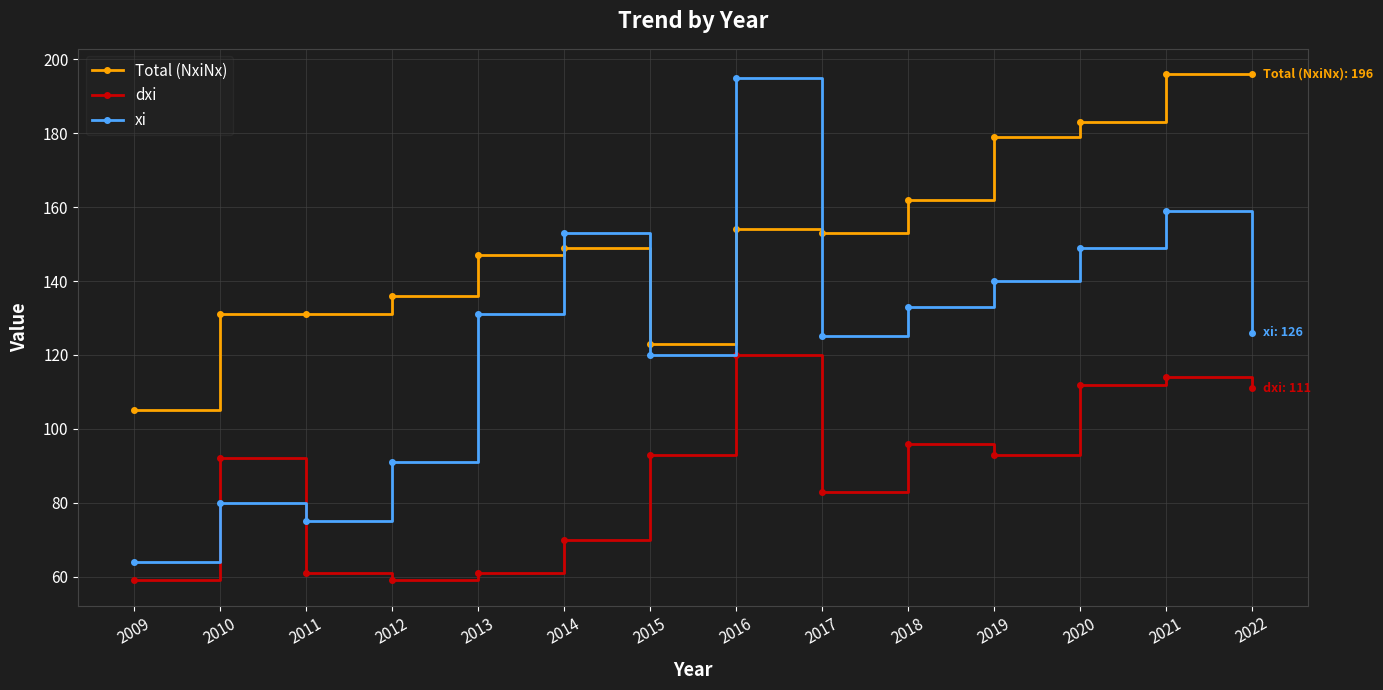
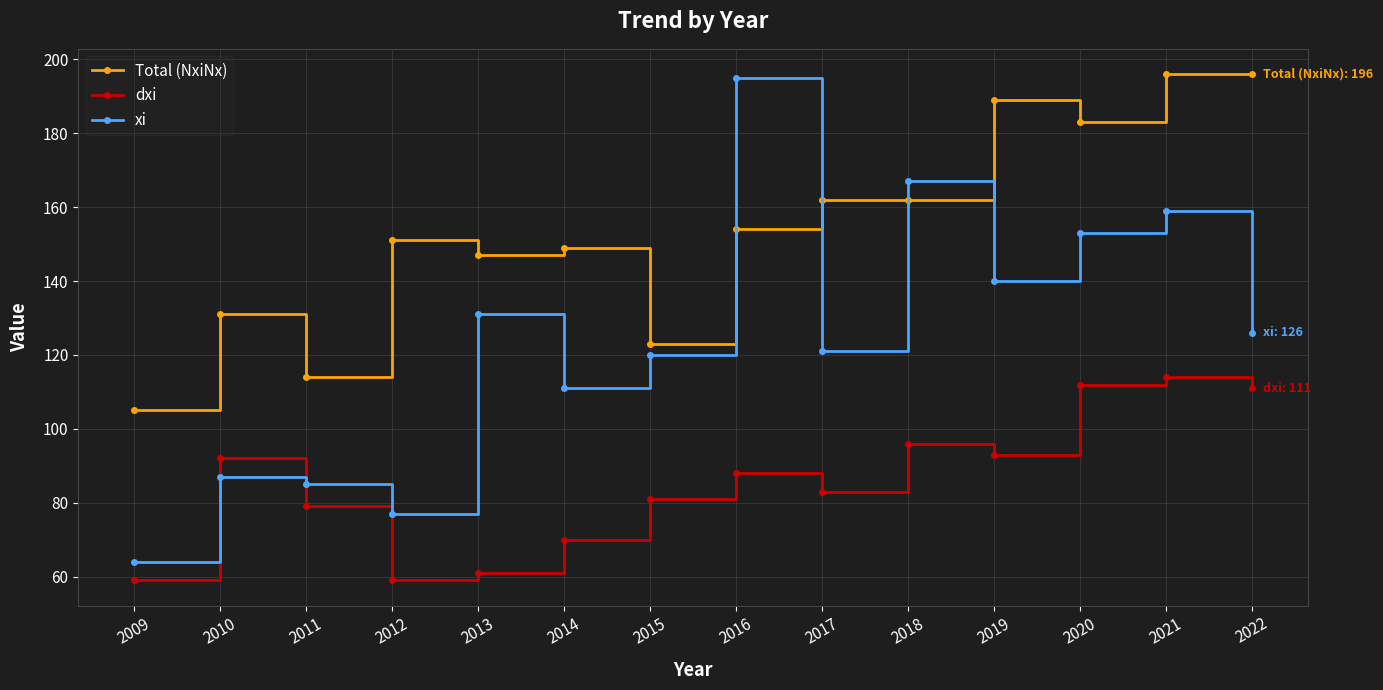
xi, 2010: 80 -> 87
Total (NxiNx), 2011: 131 -> 114
dxi, 2011: 61 -> 79
xi, 2011: 75 -> 85
Total (NxiNx), 2012: 136 -> 151
xi, 2012: 91 -> 77
xi, 2014: 153 -> 111
dxi, 2015: 93 -> 81
dxi, 2016: 120 -> 88
Total (NxiNx), 2017: 153 -> 162
xi, 2017: 125 -> 121
xi, 2018: 133 -> 167
Total (NxiNx), 2019: 179 -> 189
xi, 2020: 149 -> 153
